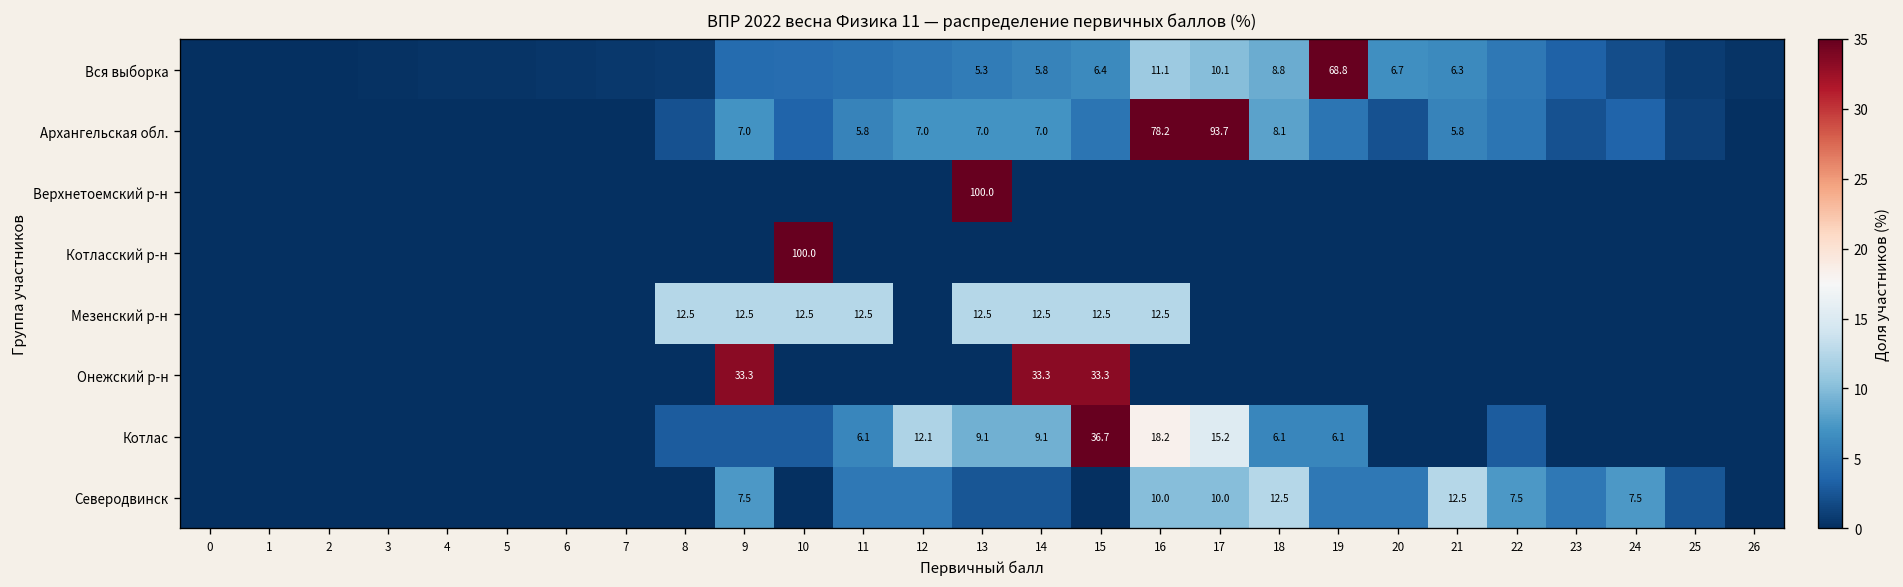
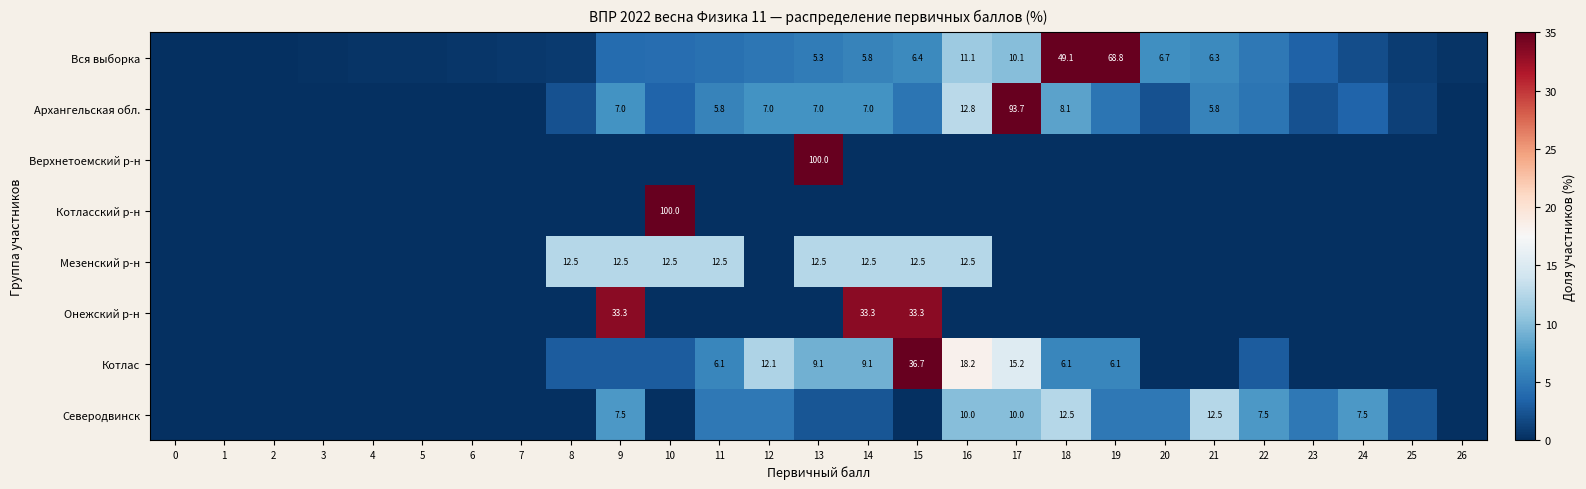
Вся выборка, 18: 8.8 -> 49.1
Архангельская обл., 16: 78.2 -> 12.8
